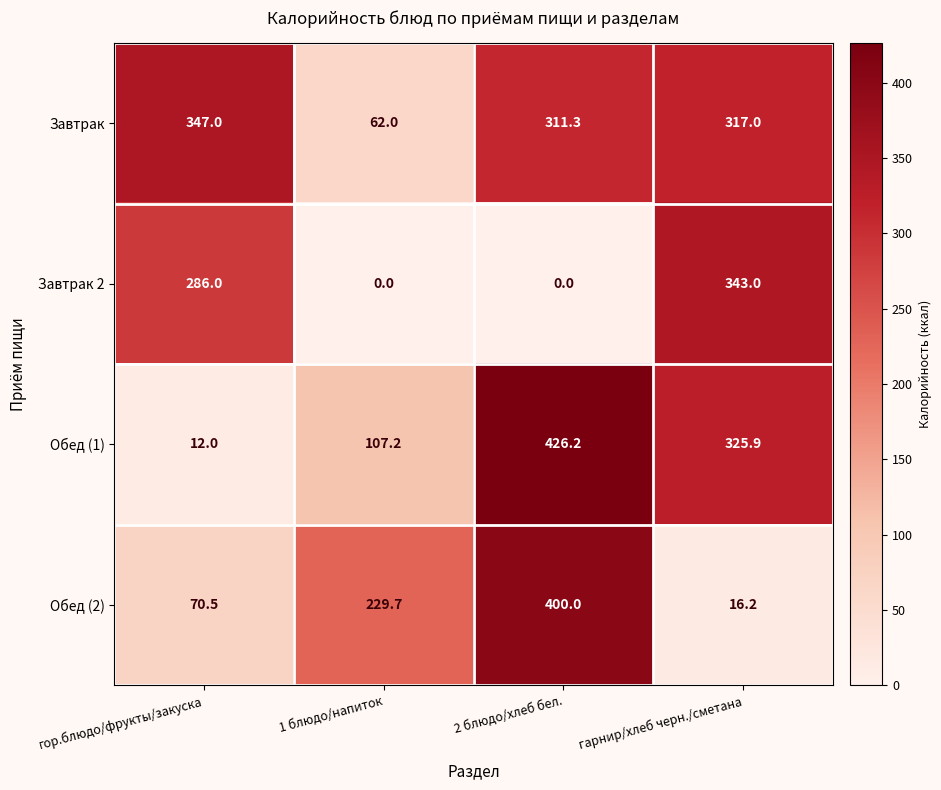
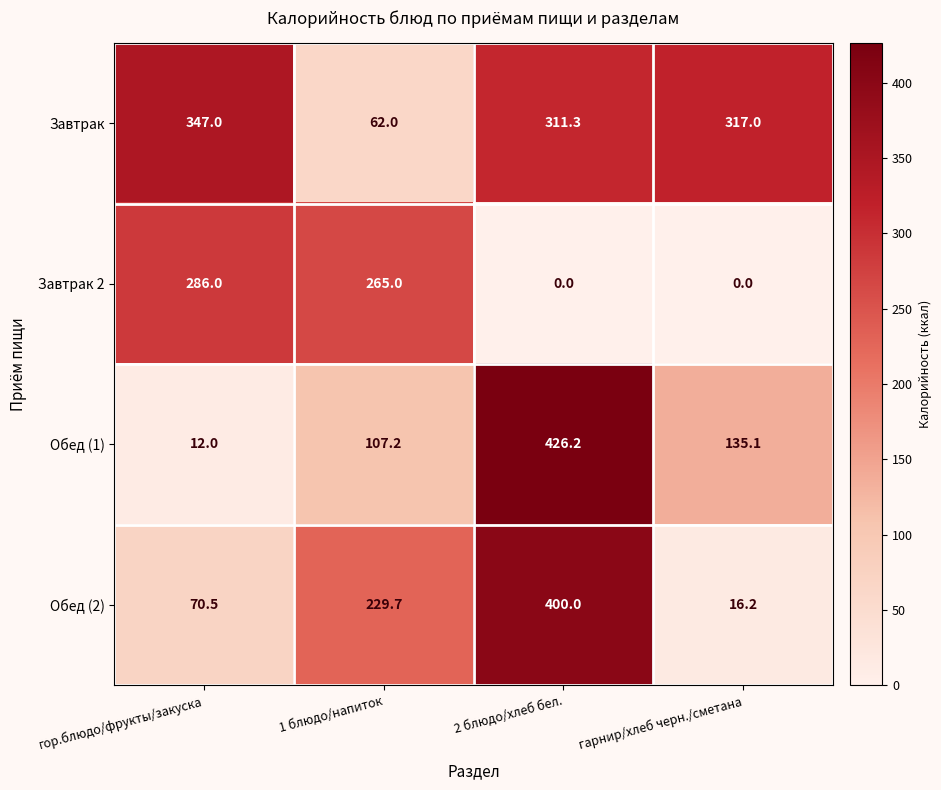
Завтрак 2, 1 блюдо/напиток: 0.0 -> 265.0
Завтрак 2, гарнир/хлеб черн./сметана: 343.0 -> 0.0
Обед (1), гарнир/хлеб черн./сметана: 325.9 -> 135.1
